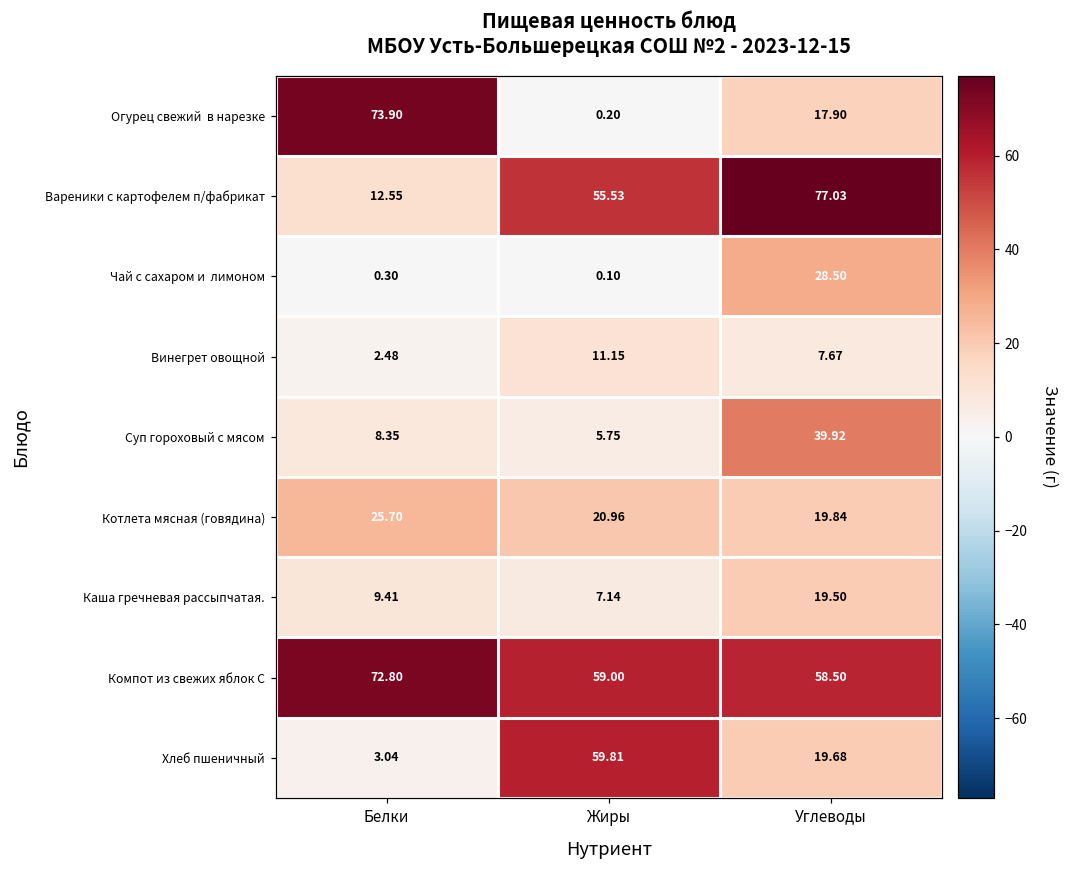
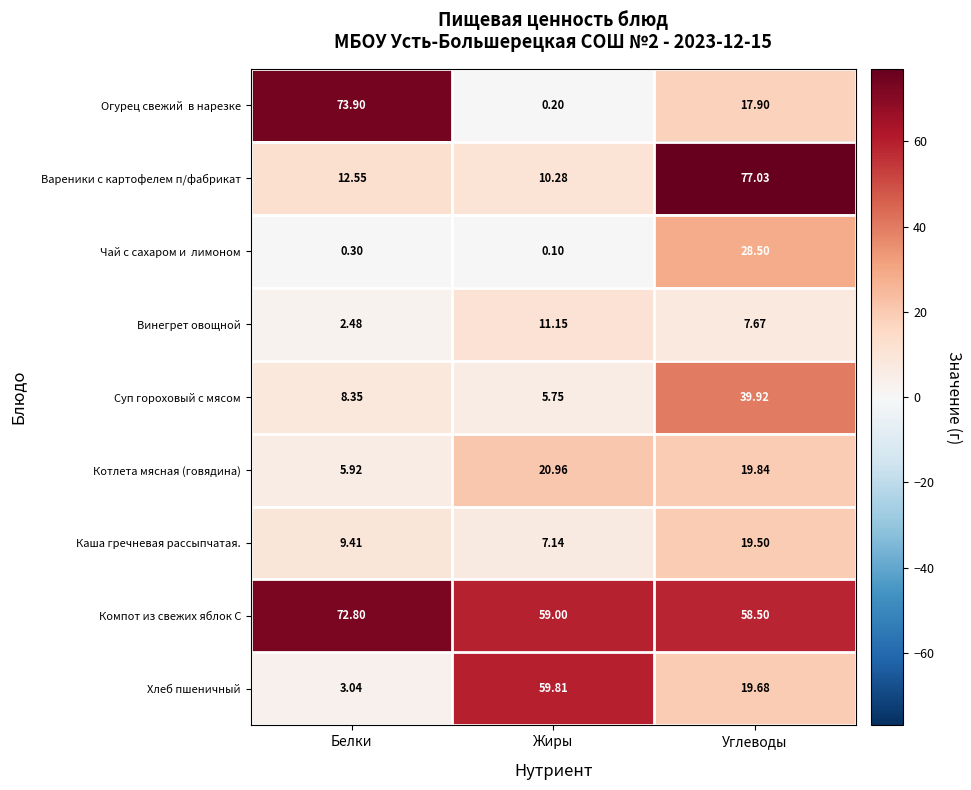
Вареники с картофелем п/фабрикат, Жиры: 55.53 -> 10.28
Котлета мясная (говядина), Белки: 25.70 -> 5.92
